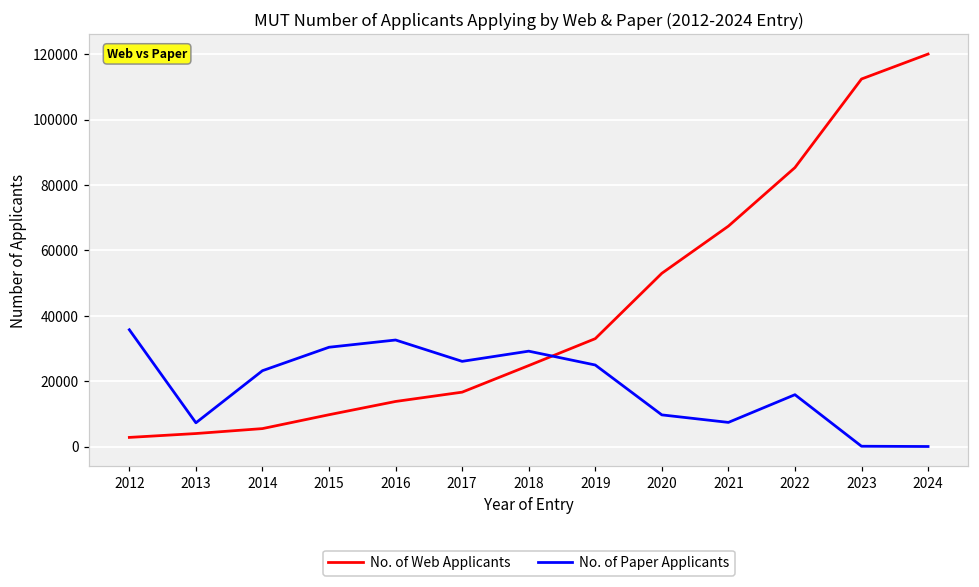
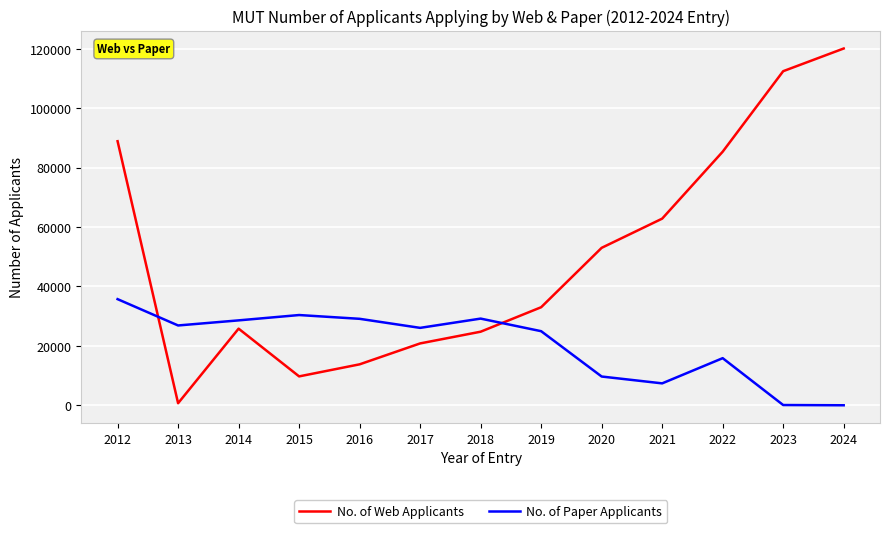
No. of Web Applicants, 2012: 3000 -> 89000
No. of Web Applicants, 2013: 4000 -> 1000
No. of Paper Applicants, 2013: 7000 -> 27000
No. of Web Applicants, 2014: 6000 -> 26000
No. of Paper Applicants, 2014: 23000 -> 29000
No. of Paper Applicants, 2016: 33000 -> 29000
No. of Web Applicants, 2017: 17000 -> 21000
No. of Web Applicants, 2021: 67000 -> 63000
